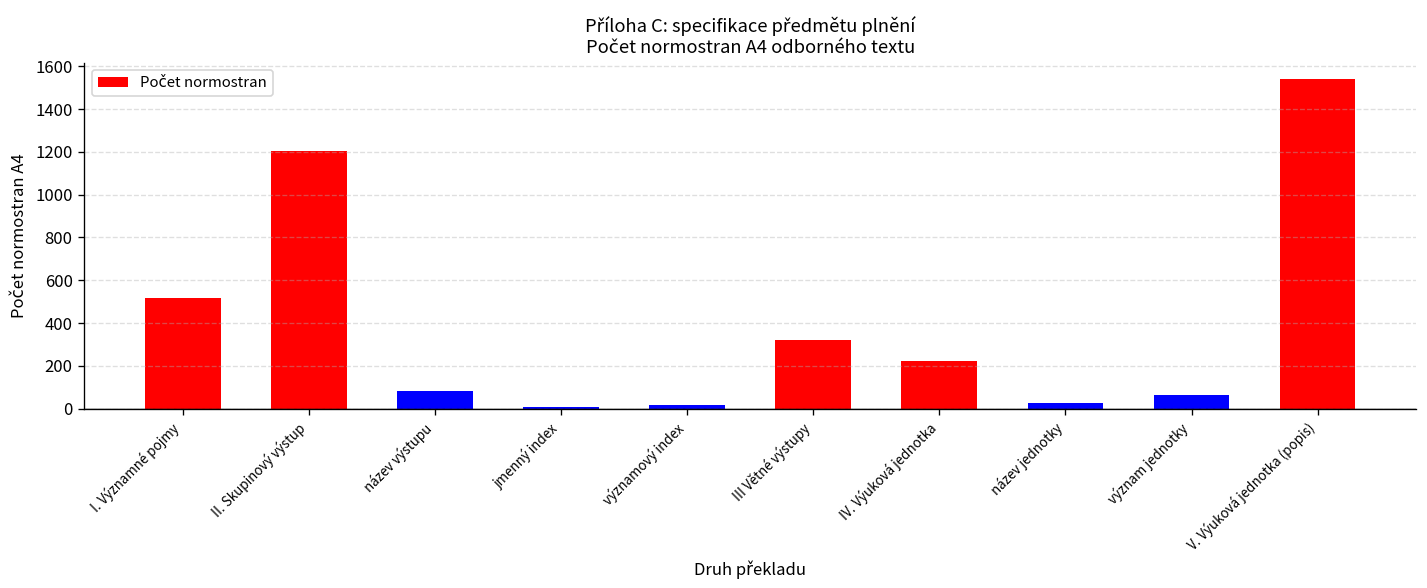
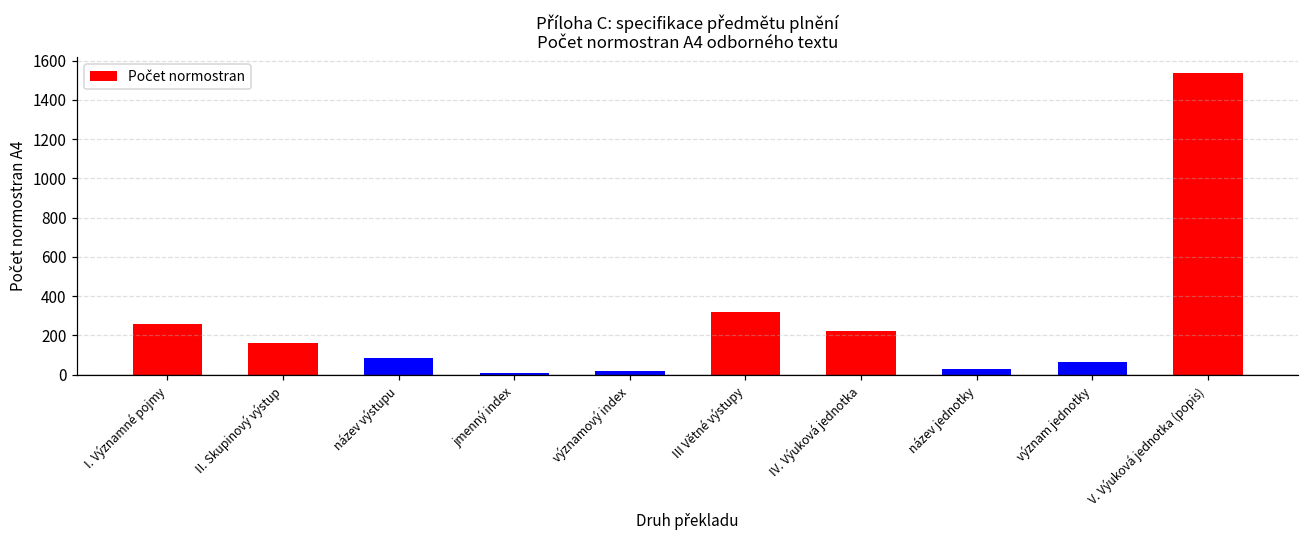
I. Významné pojmy: 520 -> 260
II. Skupinový výstup: 1200 -> 160
